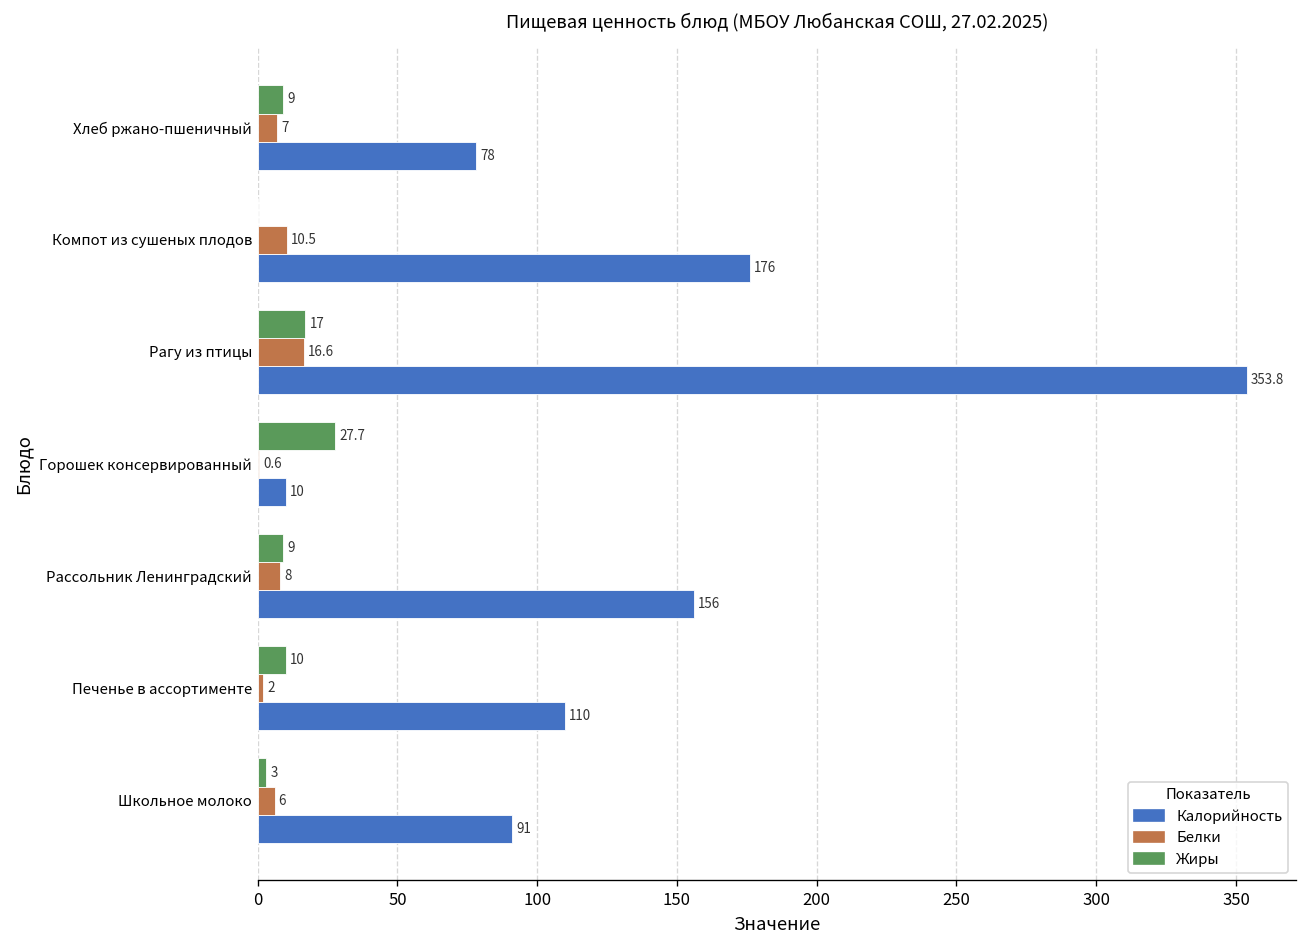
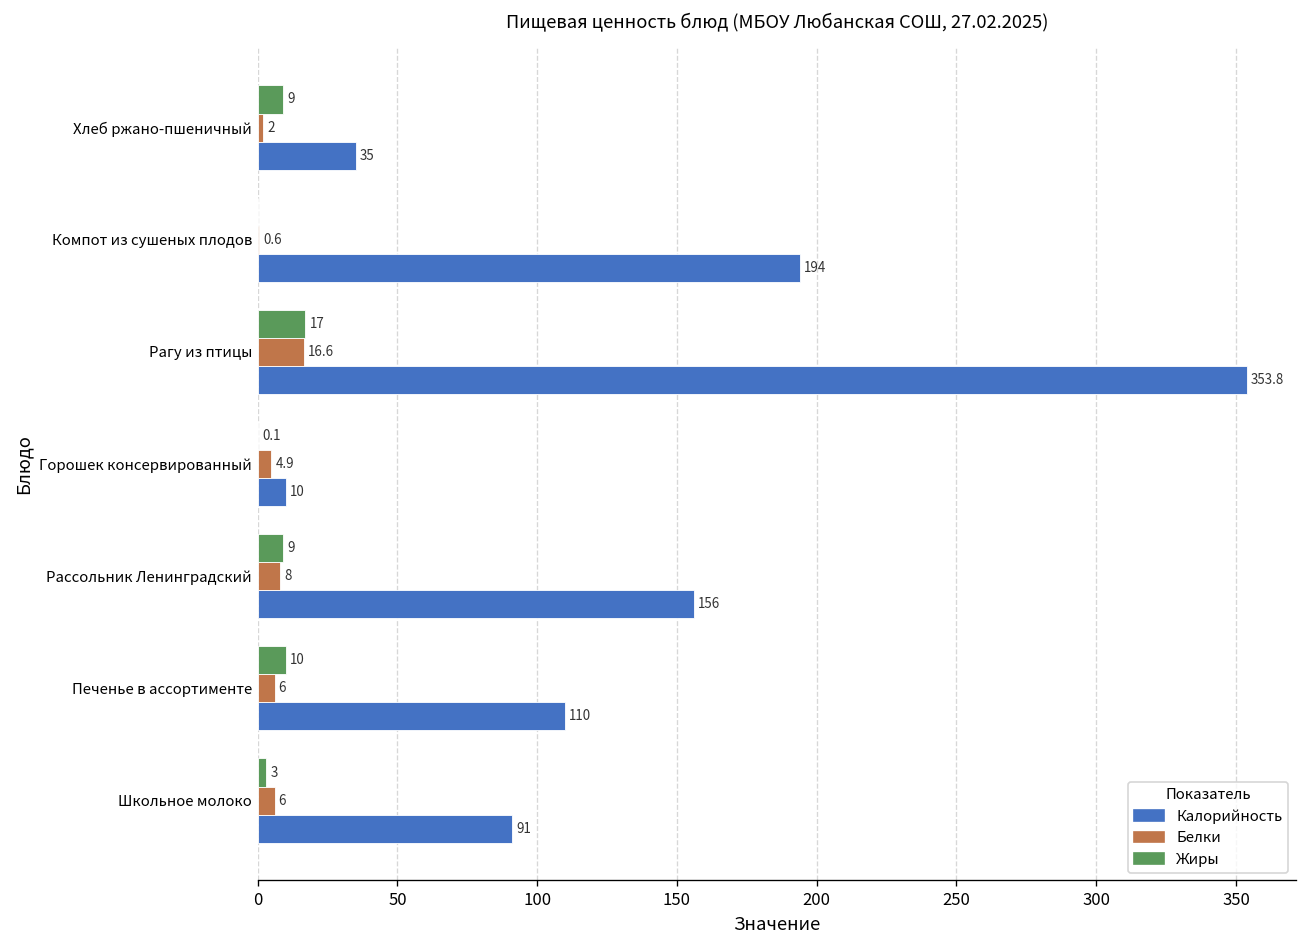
Белки, Хлеб ржано-пшеничный: 7 -> 2
Калорийность, Хлеб ржано-пшеничный: 78 -> 35
Белки, Компот из сушеных плодов: 10.5 -> 0.6
Калорийность, Компот из сушеных плодов: 176 -> 194
Жиры, Горошек консервированный: 27.7 -> 0.1
Белки, Горошек консервированный: 0.6 -> 4.9
Белки, Печенье в ассортименте: 2 -> 6
